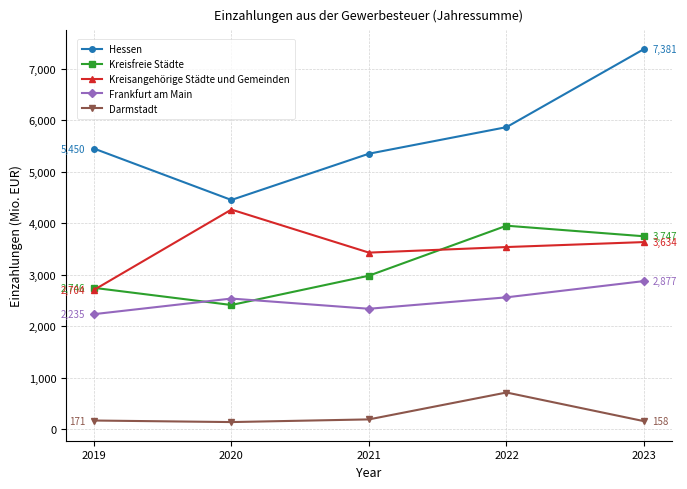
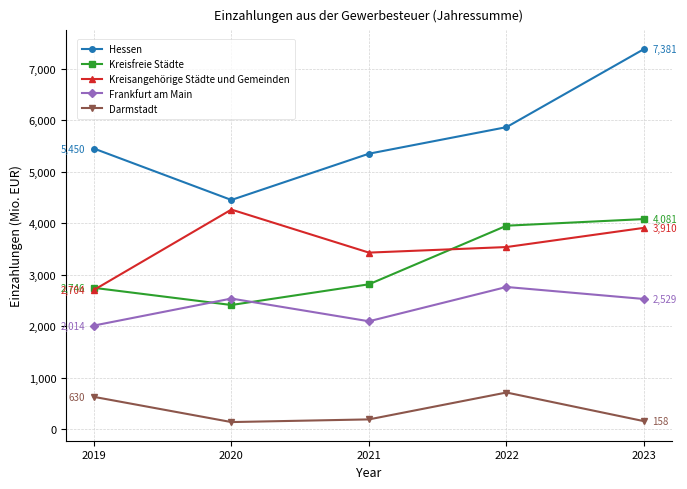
Frankfurt am Main, 2019: 2,235 -> 2,014
Darmstadt, 2019: 171 -> 630
Kreisfreie Städte, 2021: 3,000 -> 2,800
Frankfurt am Main, 2021: 2,300 -> 2,100
Frankfurt am Main, 2022: 2,600 -> 2,800
Kreisfreie Städte, 2023: 3,747 -> 4,081
Kreisangehörige Städte und Gemeinden, 2023: 3,634 -> 3,910
Frankfurt am Main, 2023: 2,877 -> 2,529
